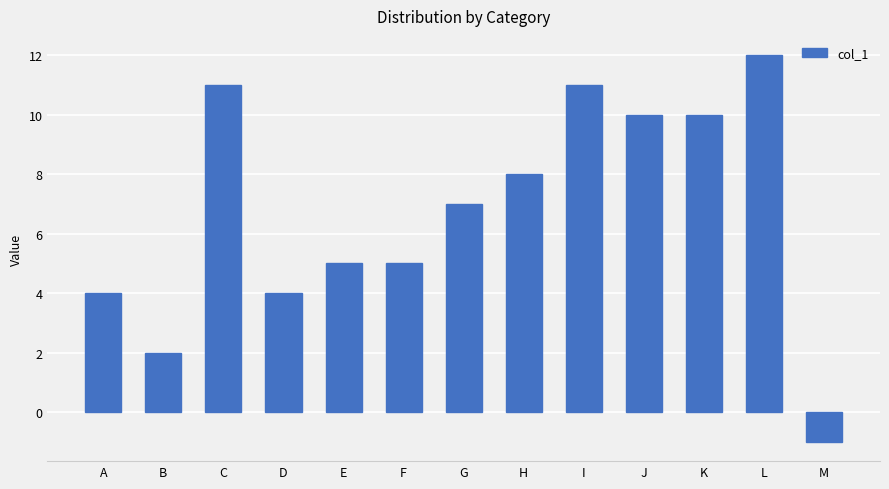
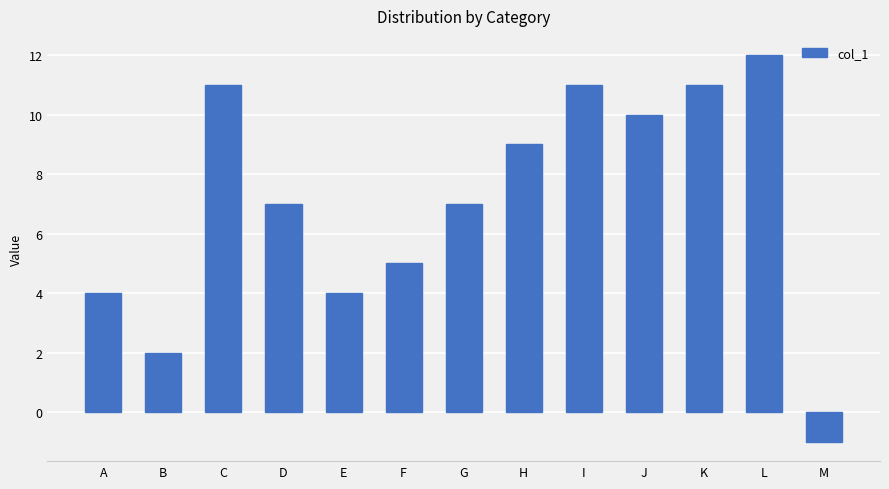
D: 4 -> 7
E: 5 -> 4
H: 8 -> 9
K: 10 -> 11
